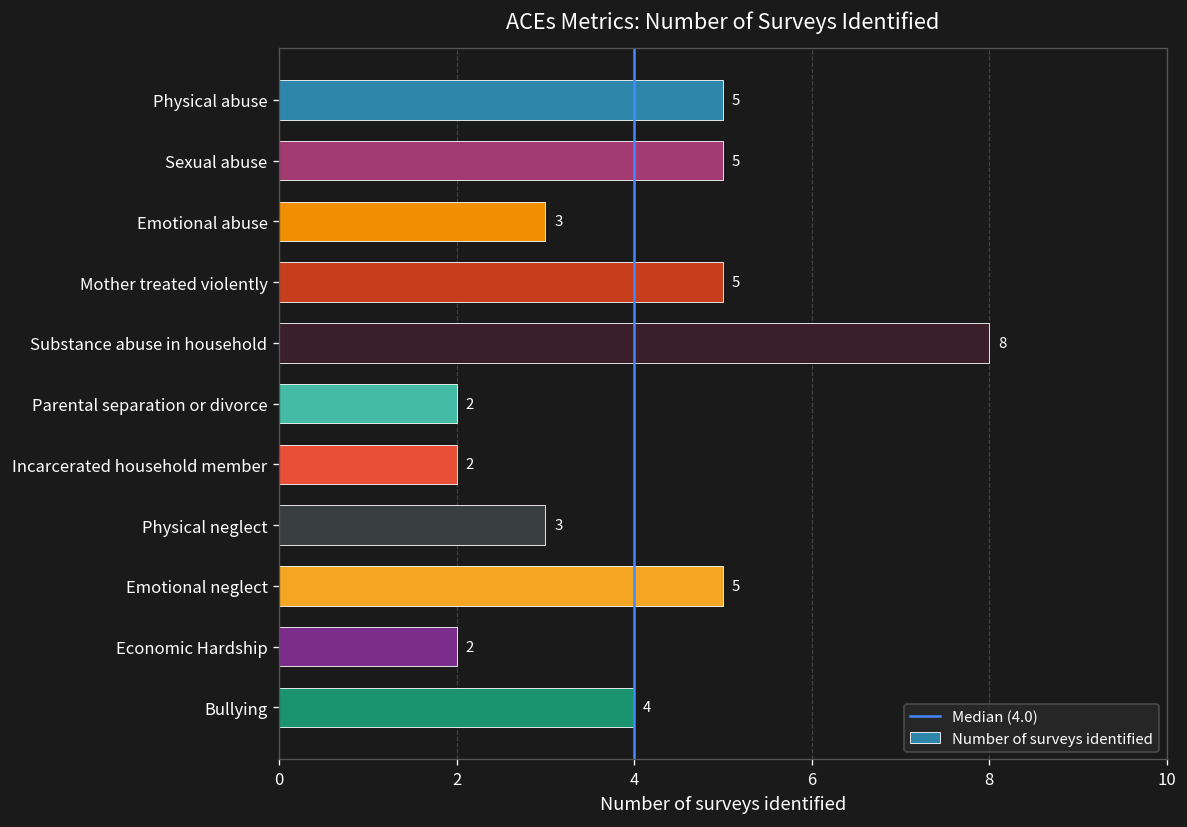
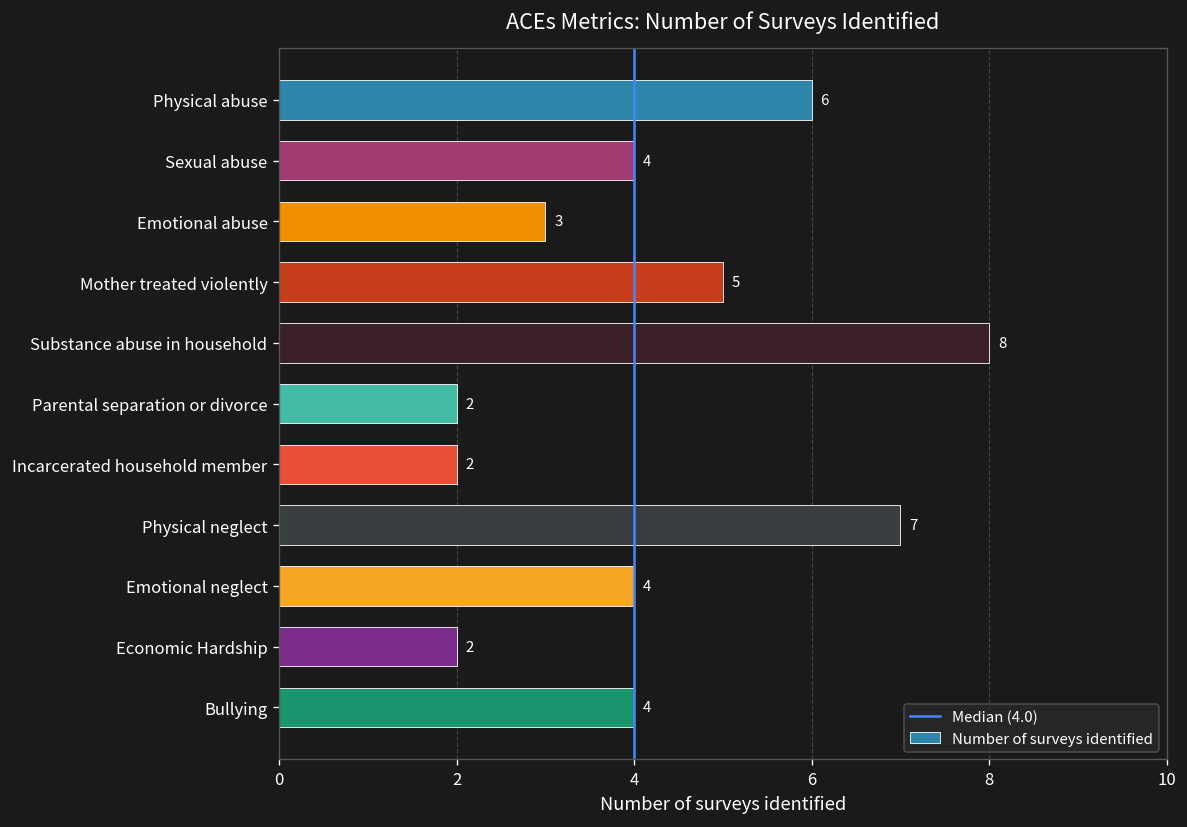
Physical abuse: 5 -> 6
Sexual abuse: 5 -> 4
Physical neglect: 3 -> 7
Emotional neglect: 5 -> 4
